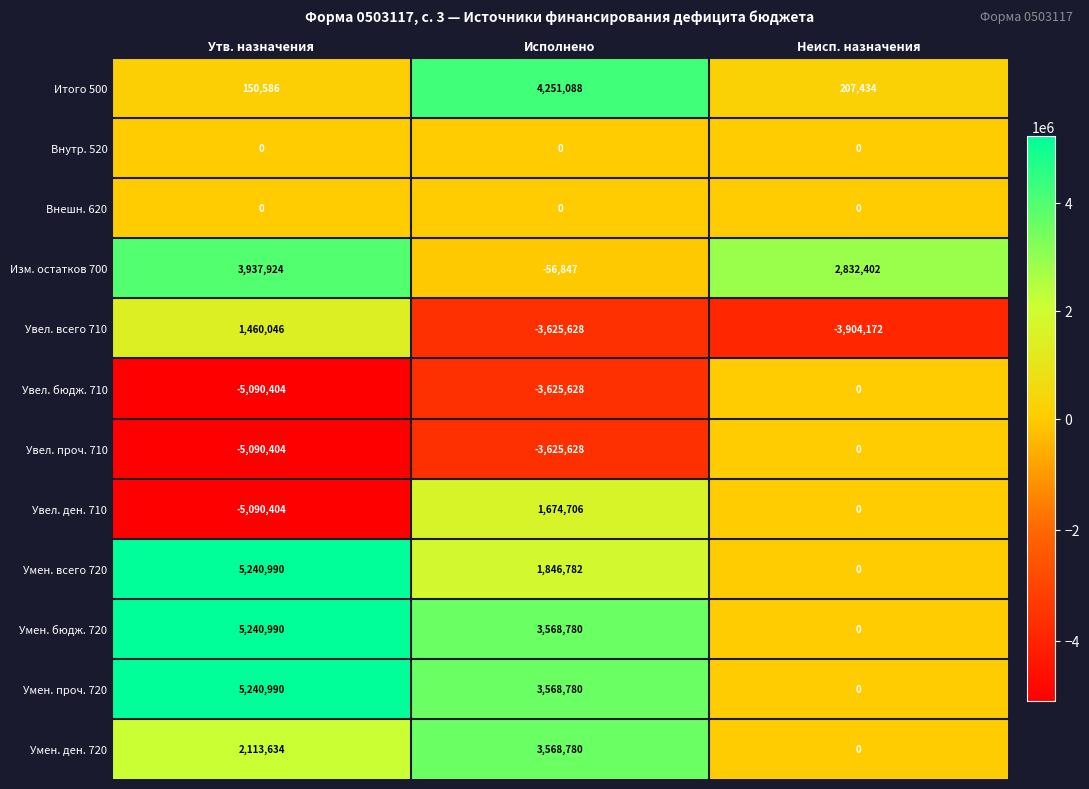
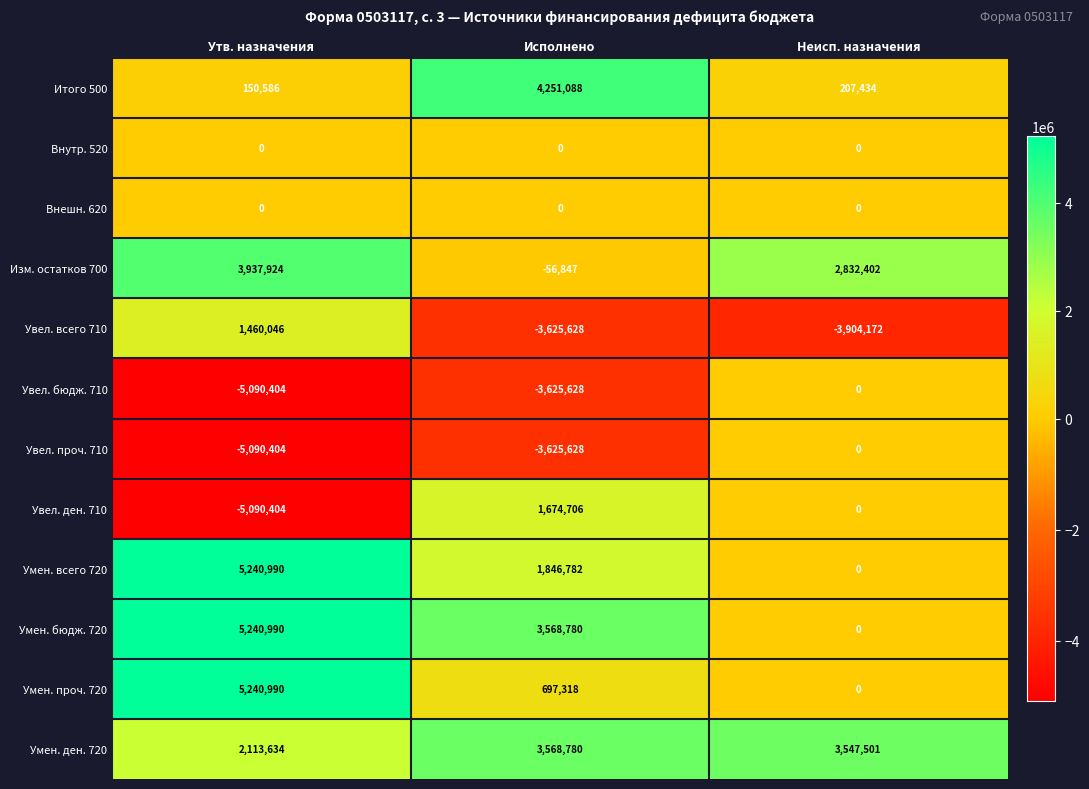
Умен. проч. 720, Исполнено: 3,568,780 -> 697,318
Умен. ден. 720, Неисп. назначения: 0 -> 3,547,501
